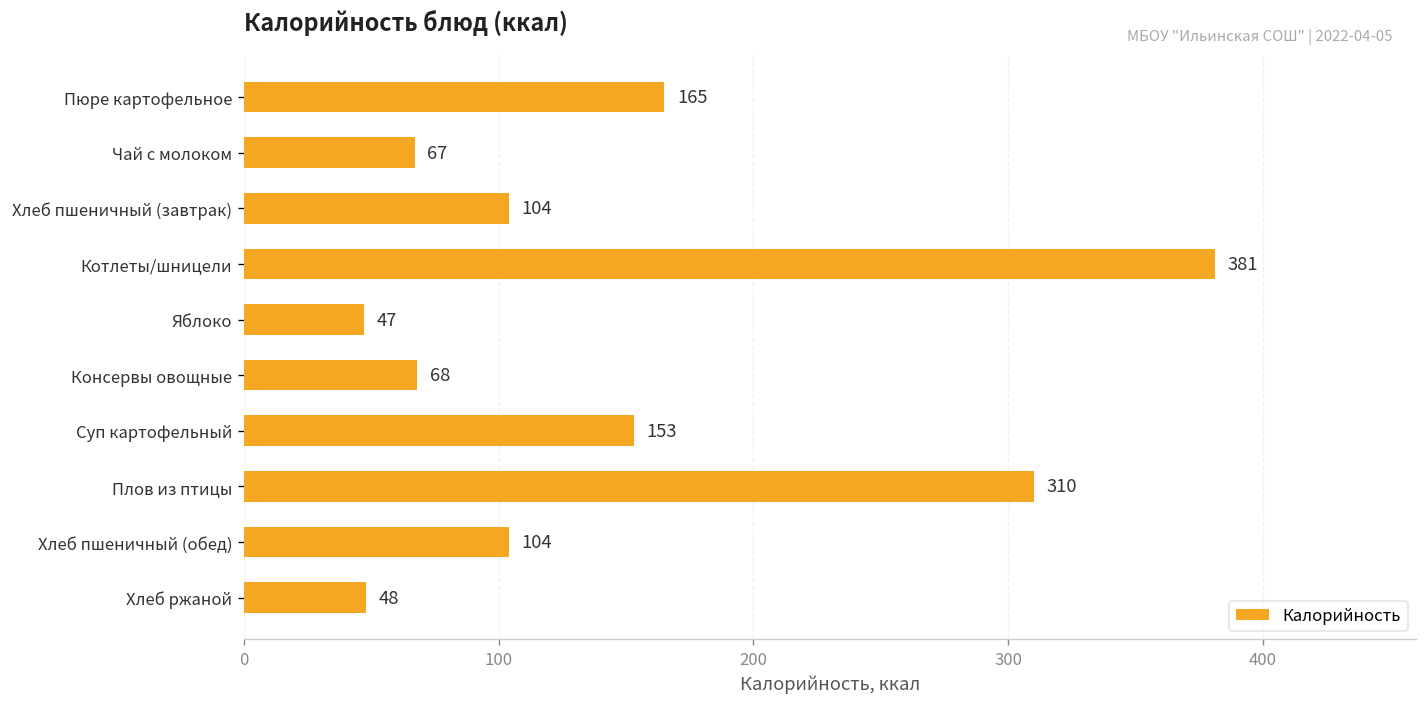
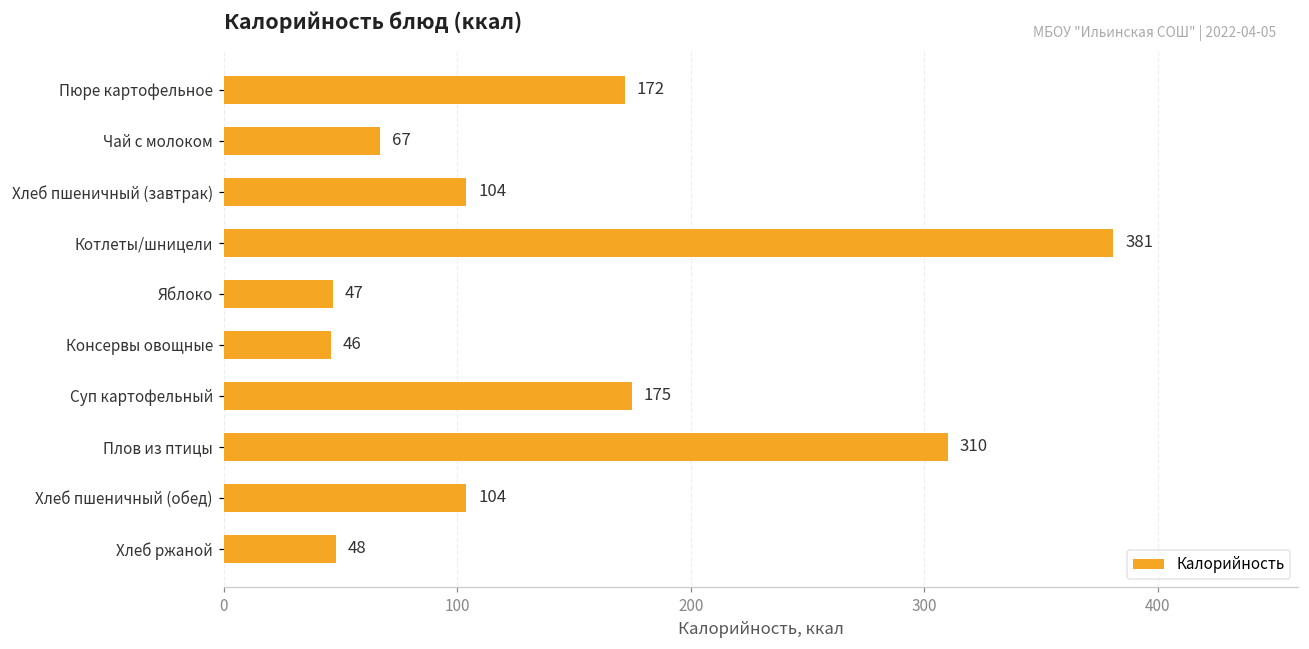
Пюре картофельное: 165 -> 172
Консервы овощные: 68 -> 46
Суп картофельный: 153 -> 175
